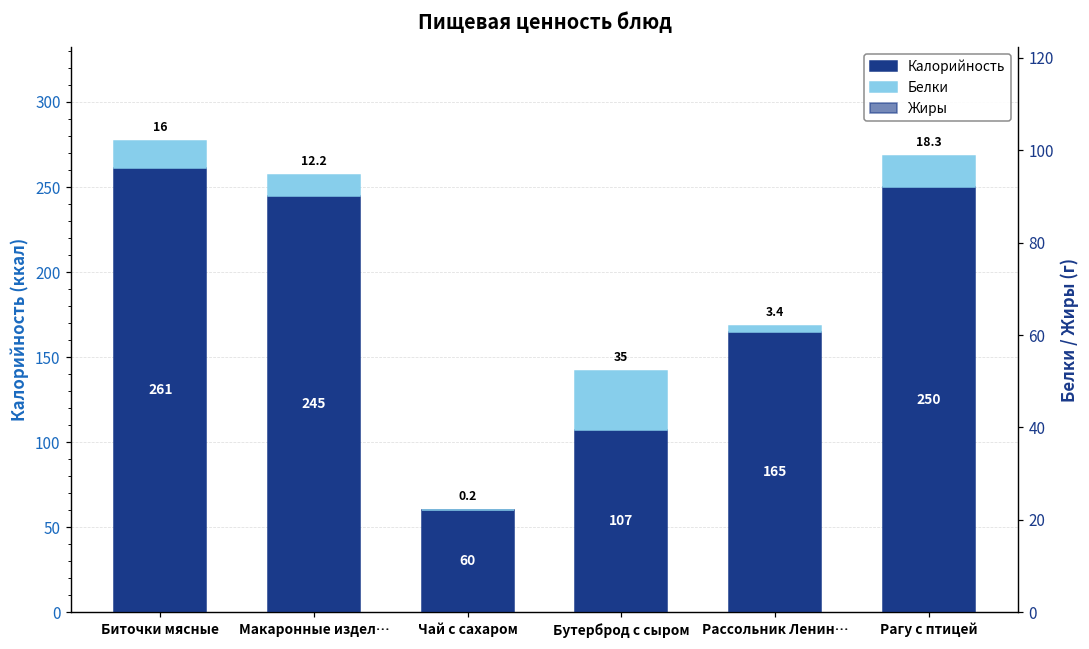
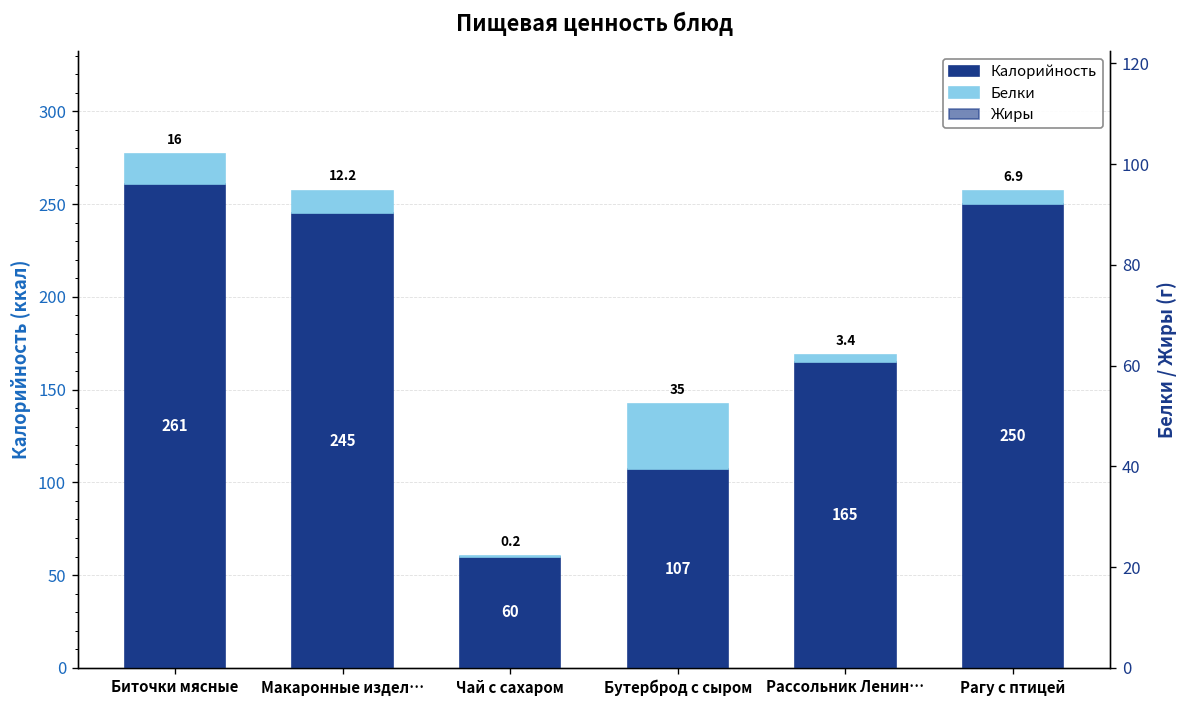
Белки, Рагу с птицей: 18.3 -> 6.9
